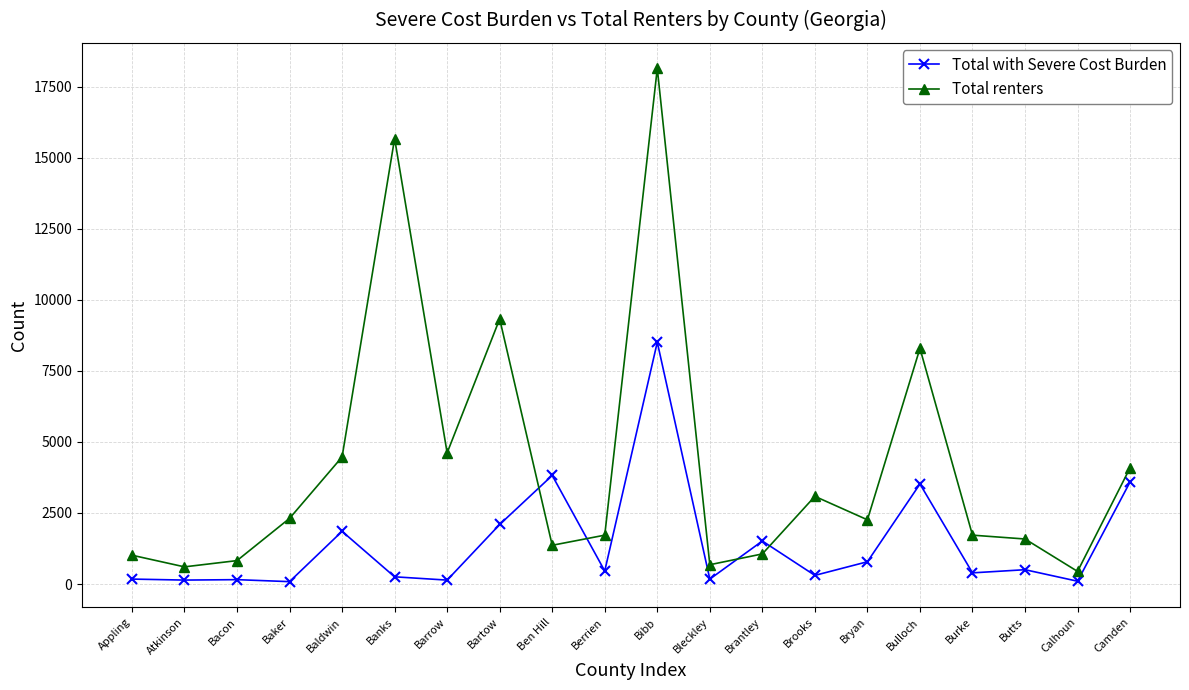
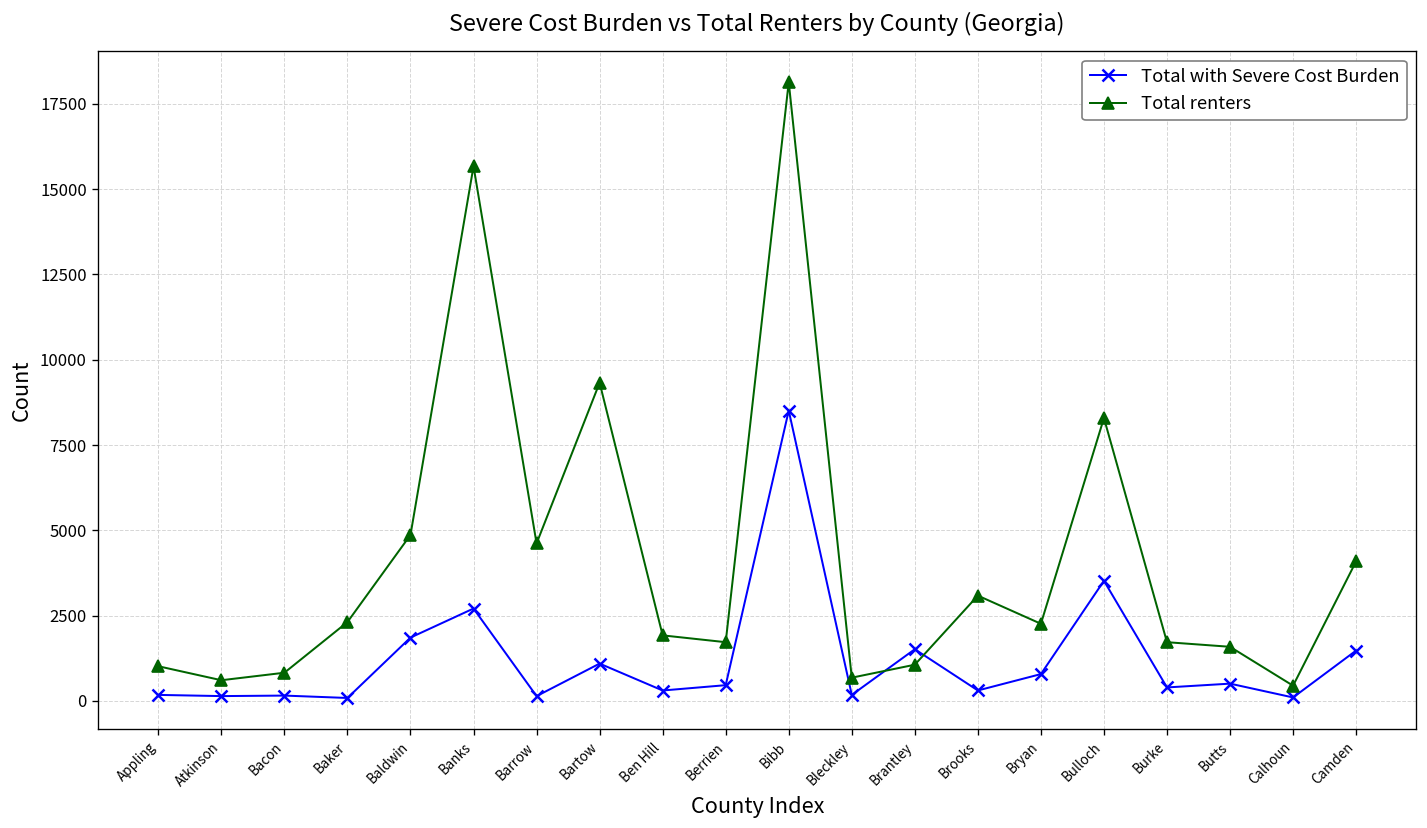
Total renters, Baldwin: 4500 -> 4900
Total with Severe Cost Burden, Banks: 300 -> 2700
Total with Severe Cost Burden, Bartow: 2100 -> 1100
Total with Severe Cost Burden, Ben Hill: 3800 -> 300
Total renters, Ben Hill: 1400 -> 1900
Total with Severe Cost Burden, Camden: 3600 -> 1500
